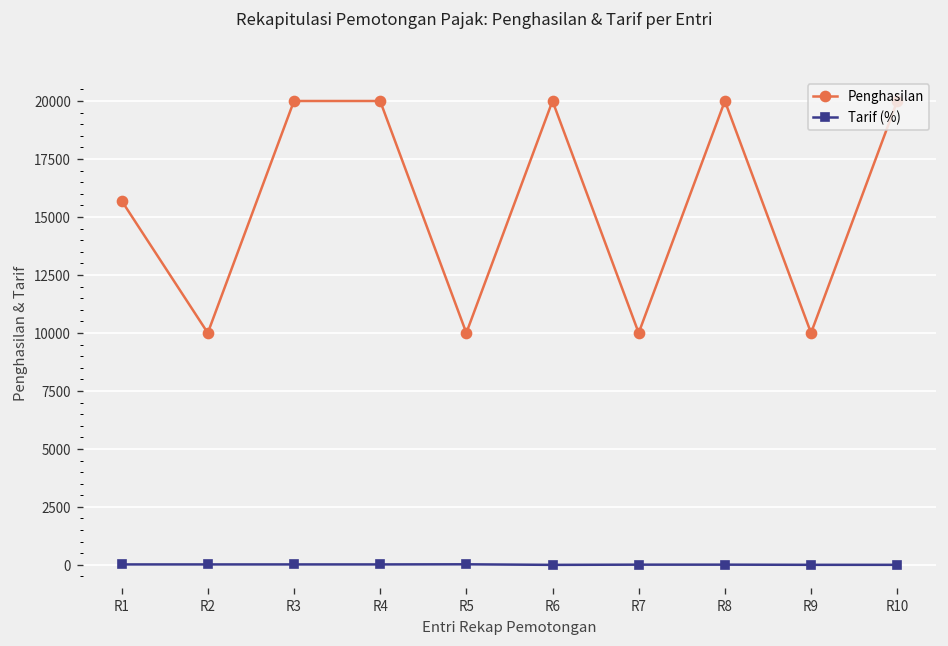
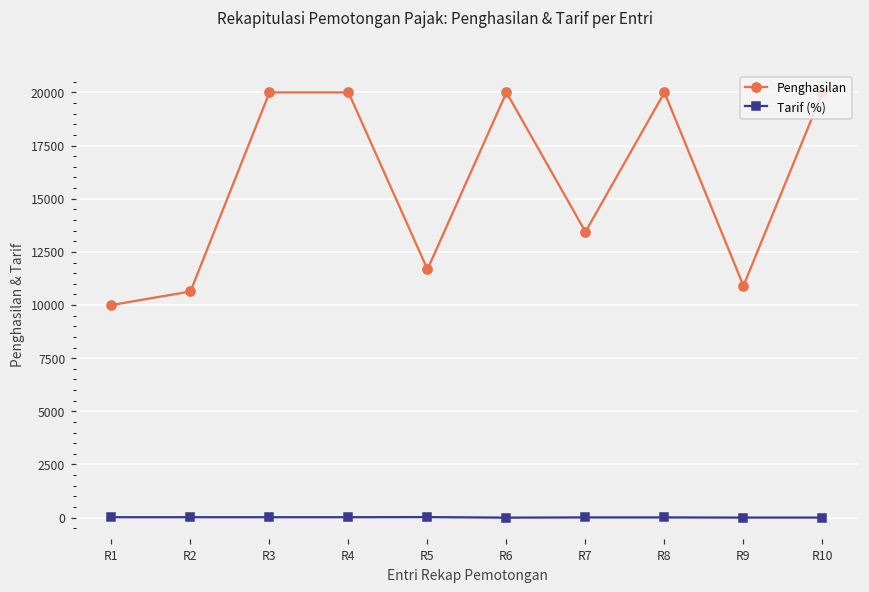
Penghasilan, R1: 15700 -> 10000
Penghasilan, R2: 10000 -> 10600
Penghasilan, R5: 10000 -> 11700
Penghasilan, R7: 10000 -> 13400
Penghasilan, R9: 10000 -> 10900
